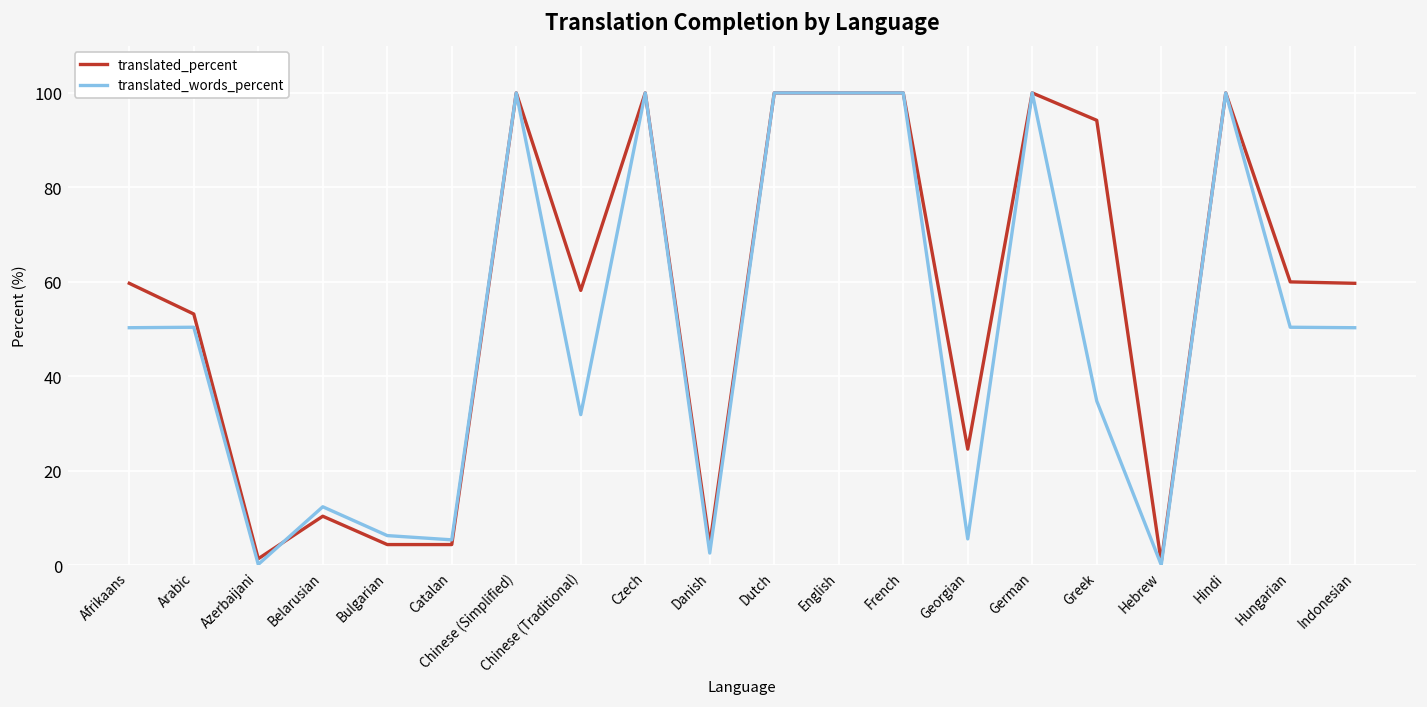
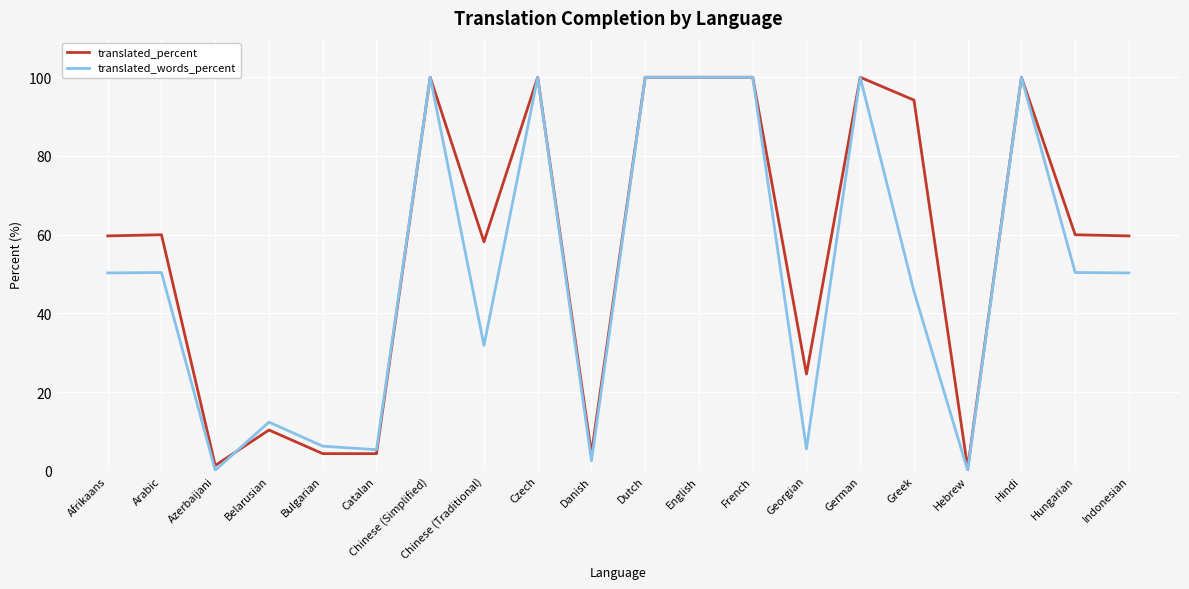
translated_percent, Arabic: 53 -> 60
translated_words_percent, Greek: 35 -> 46
